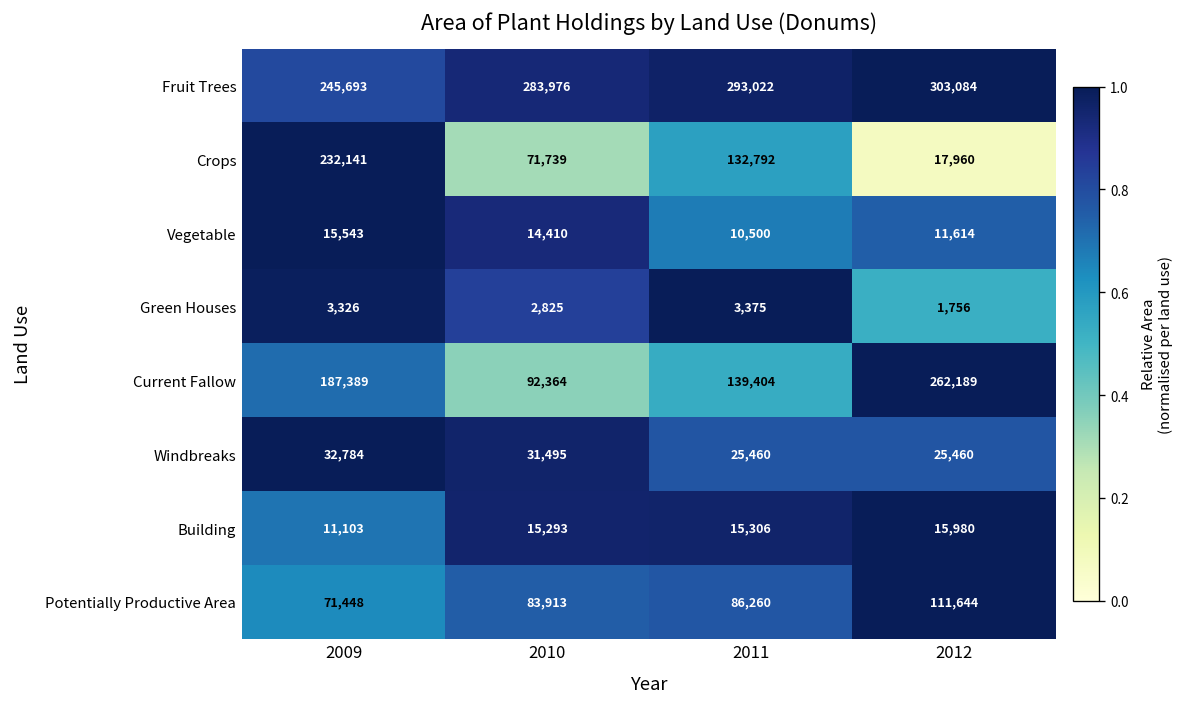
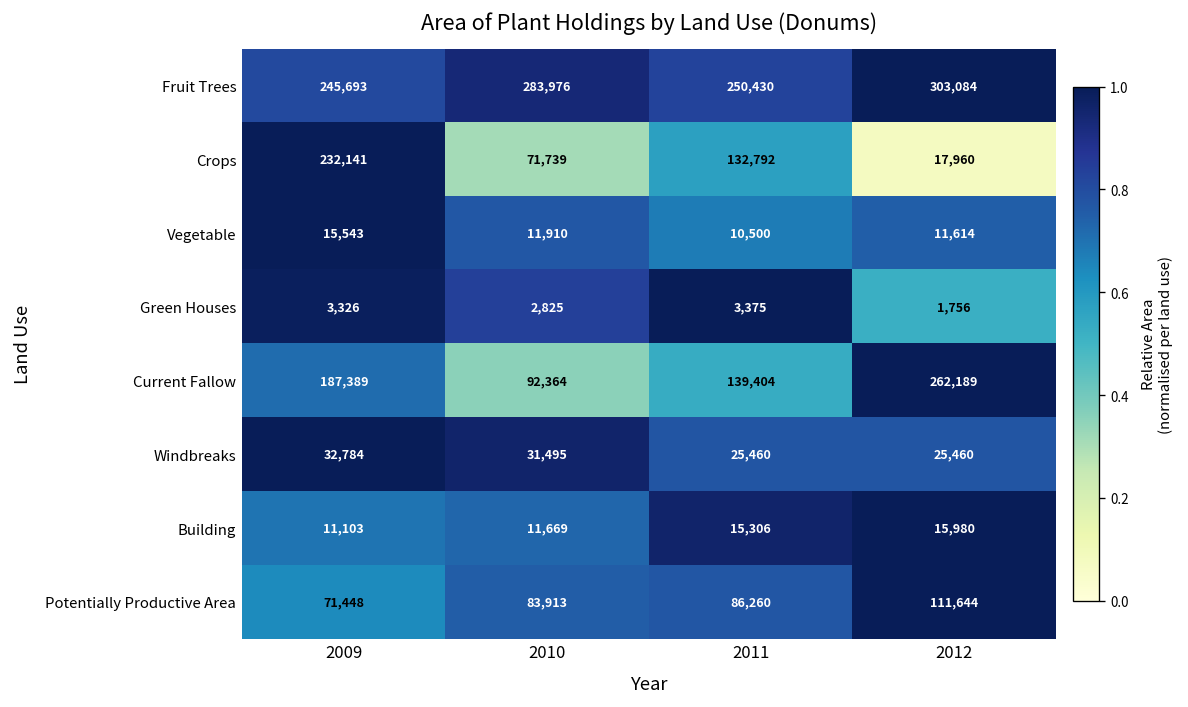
Fruit Trees, 2011: 293,022 -> 250,430
Vegetable, 2010: 14,410 -> 11,910
Building, 2010: 15,293 -> 11,669
